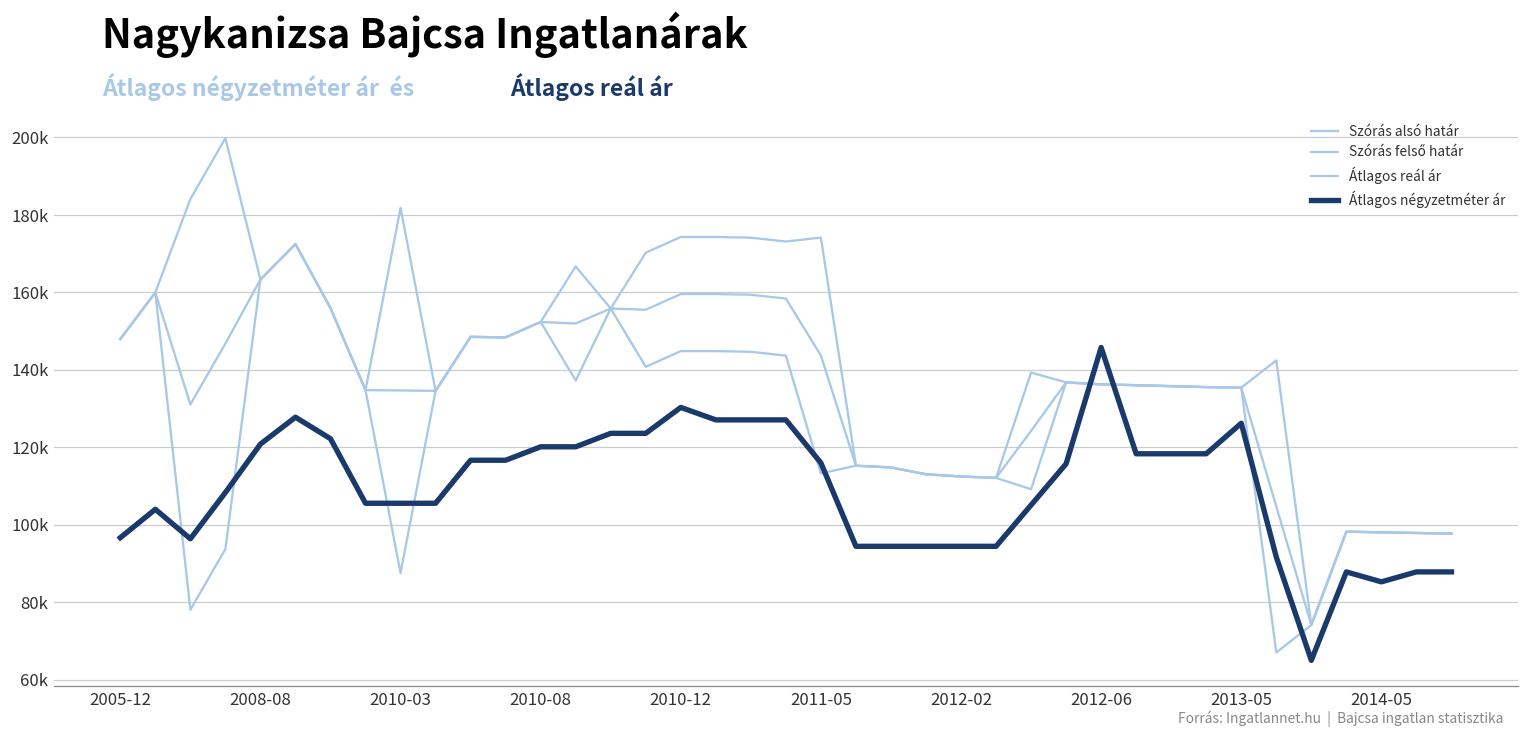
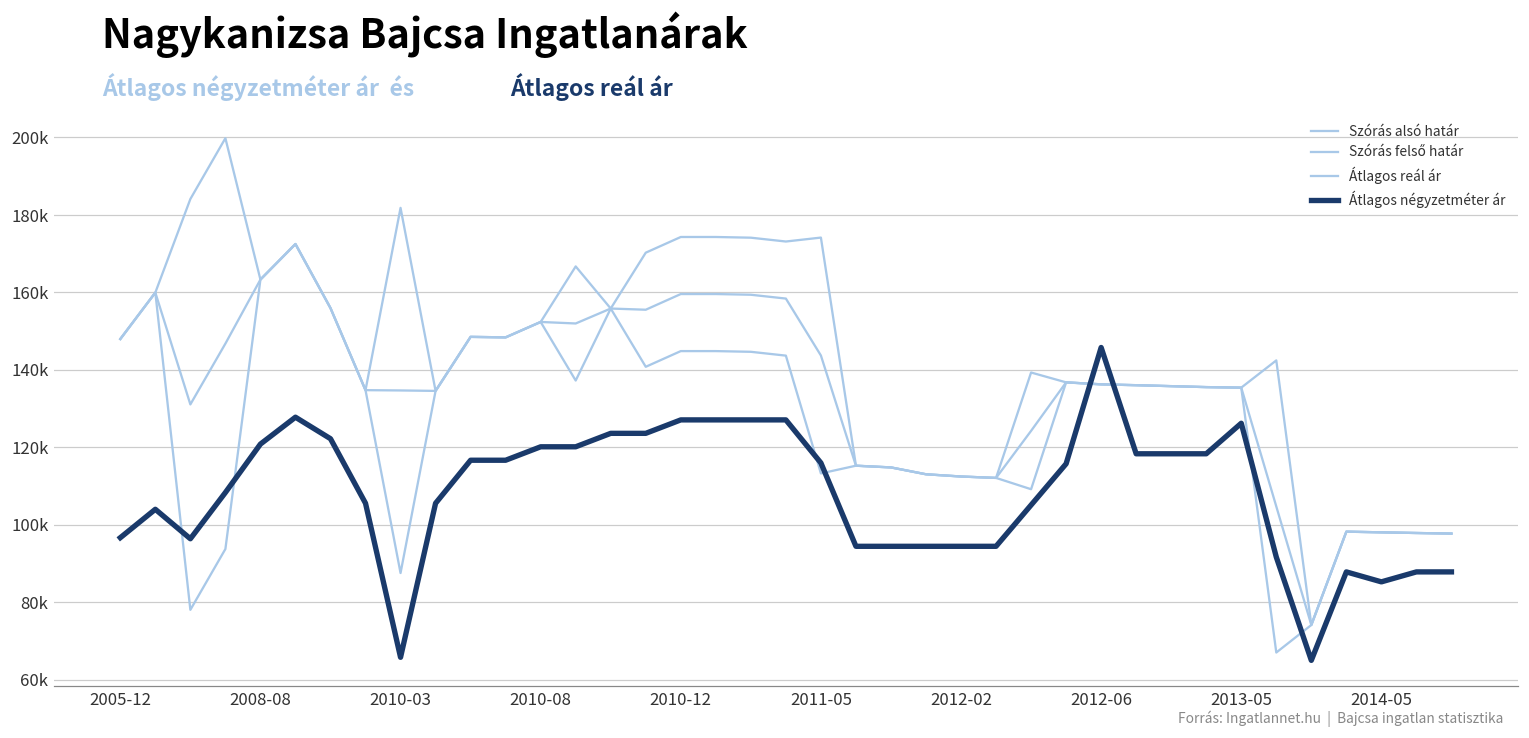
Átlagos négyzetméter ár, 2010-03: 106000 -> 66000
Átlagos négyzetméter ár, 2010-12: 130000 -> 127000
